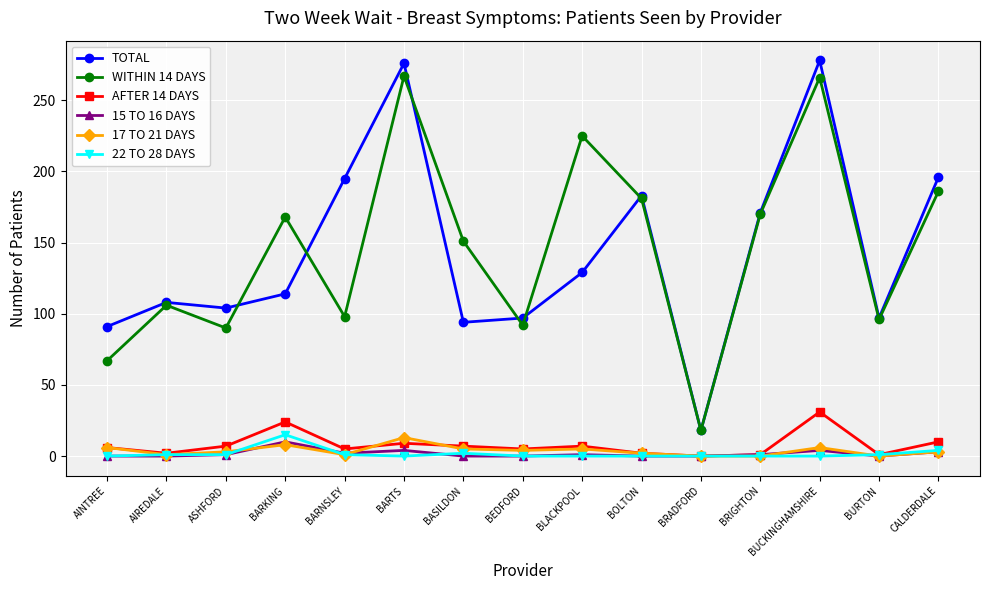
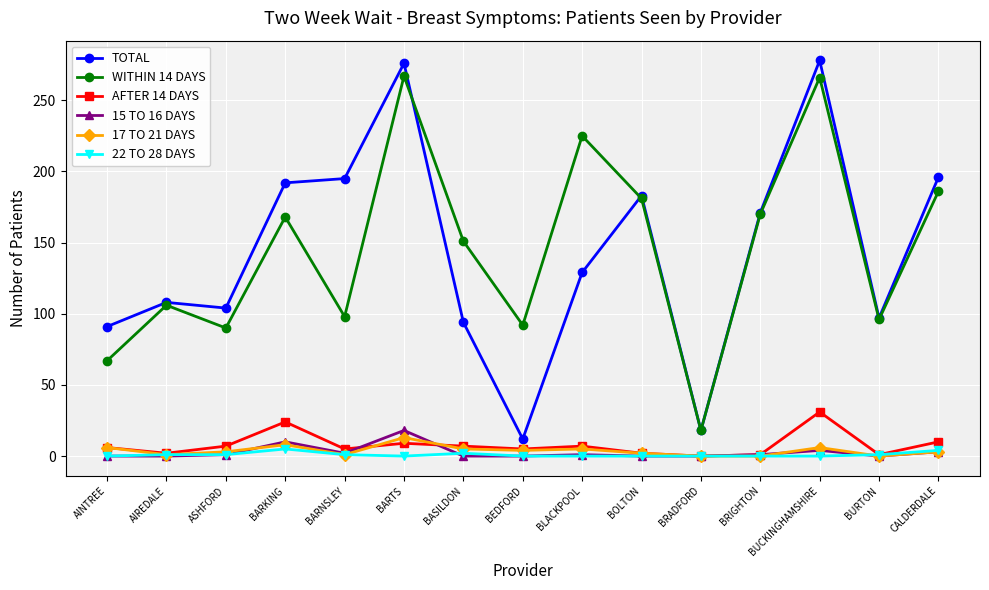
TOTAL, BARKING: 114 -> 192
22 TO 28 DAYS, BARKING: 15 -> 5
15 TO 16 DAYS, BARTS: 4 -> 18
TOTAL, BEDFORD: 97 -> 12
